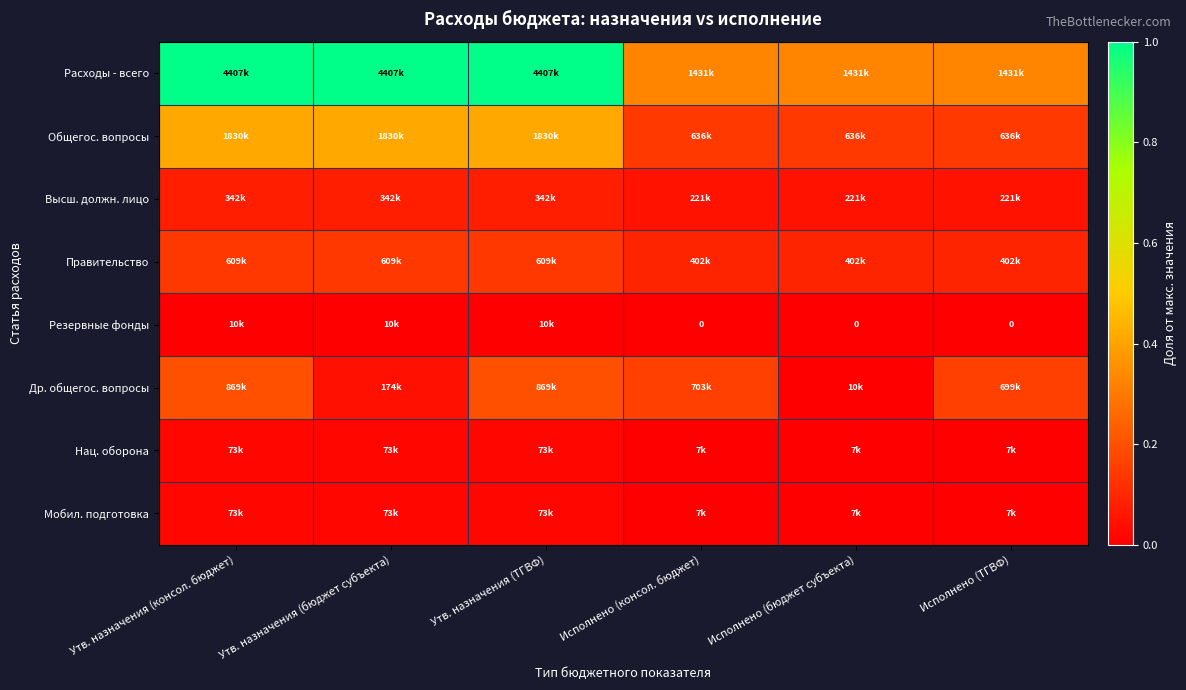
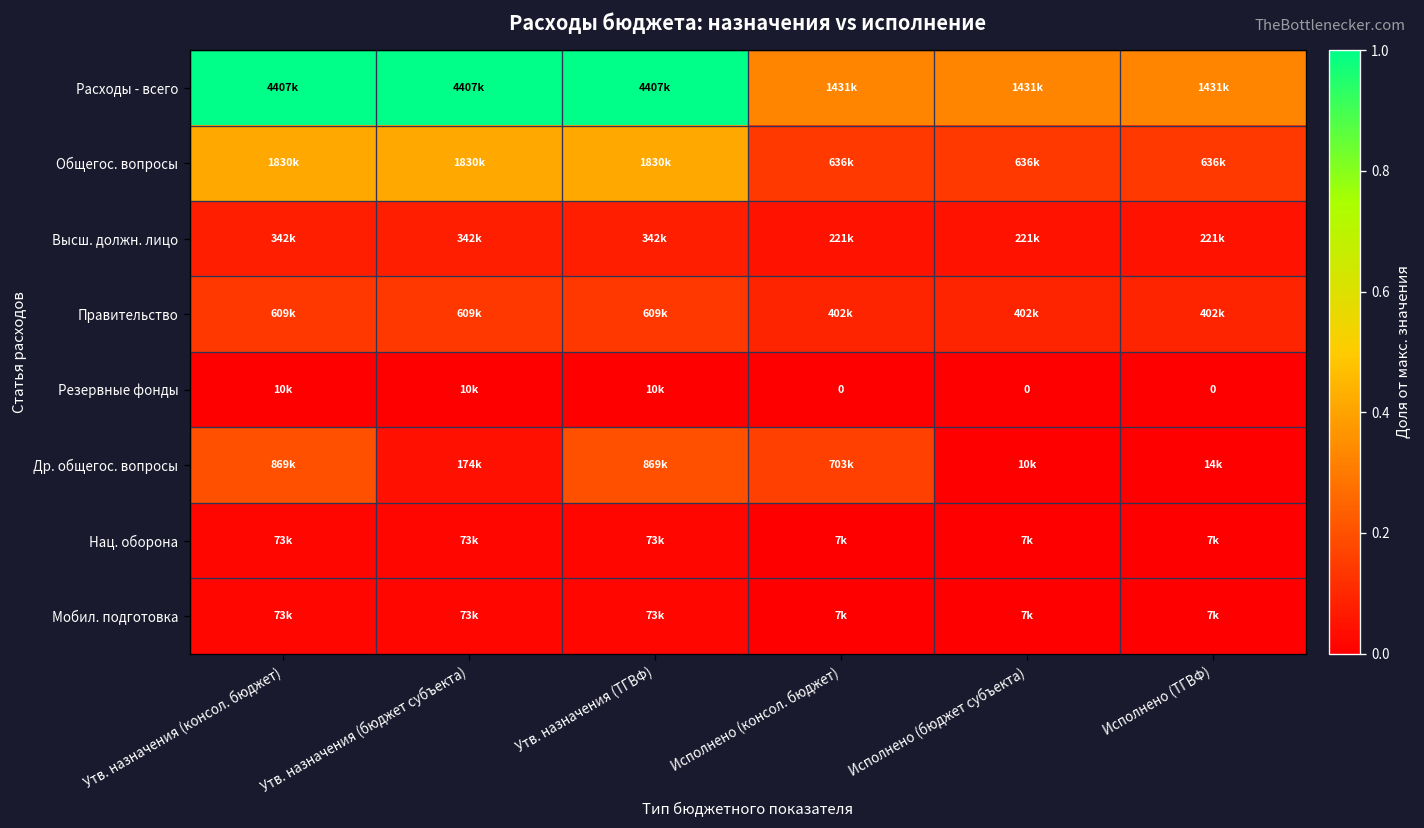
Др. общегос. вопросы, Исполнено (ТГВФ): 699k -> 14k
